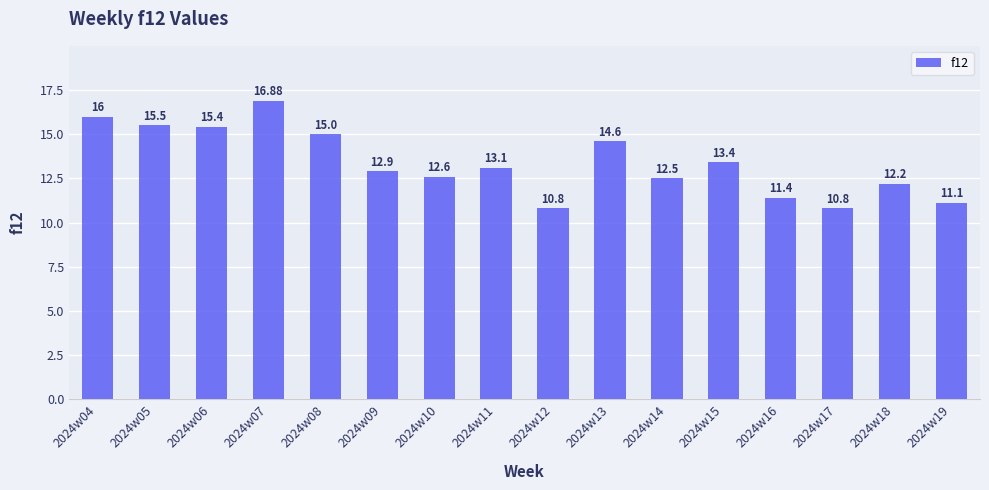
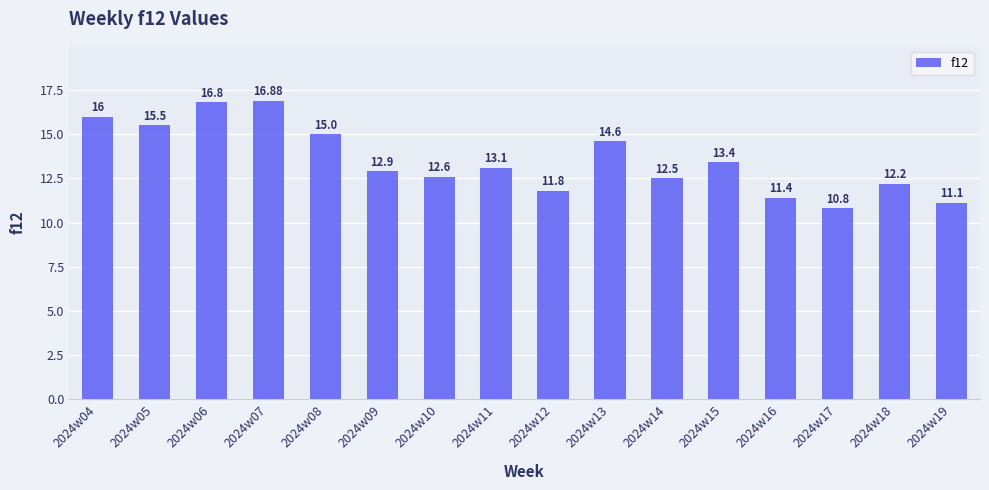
2024w06: 15.4 -> 16.8
2024w12: 10.8 -> 11.8
